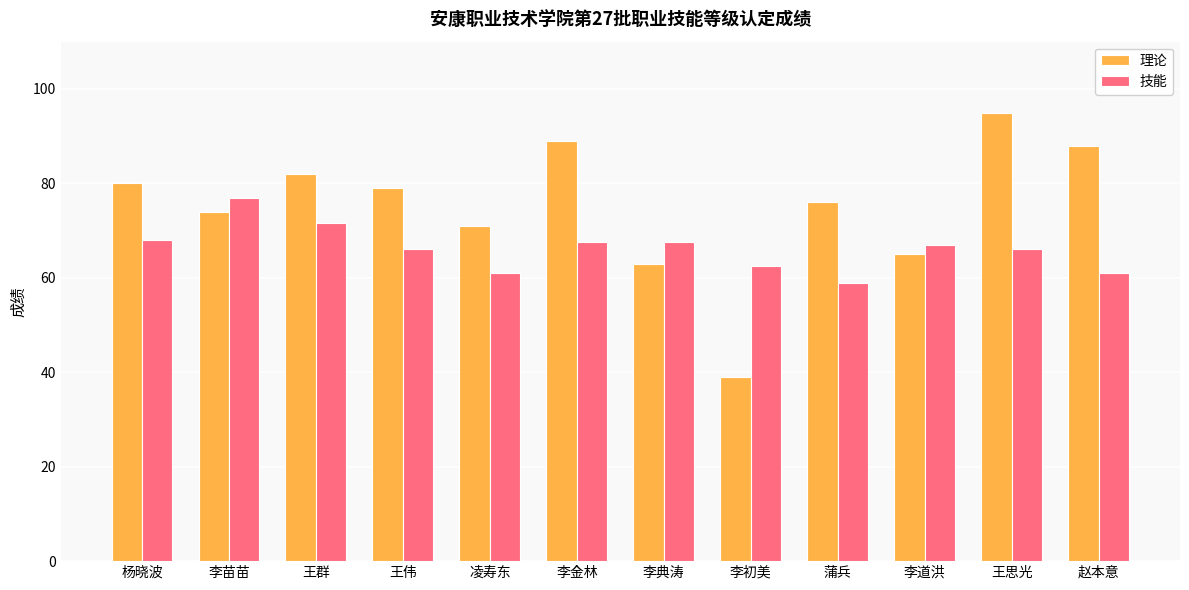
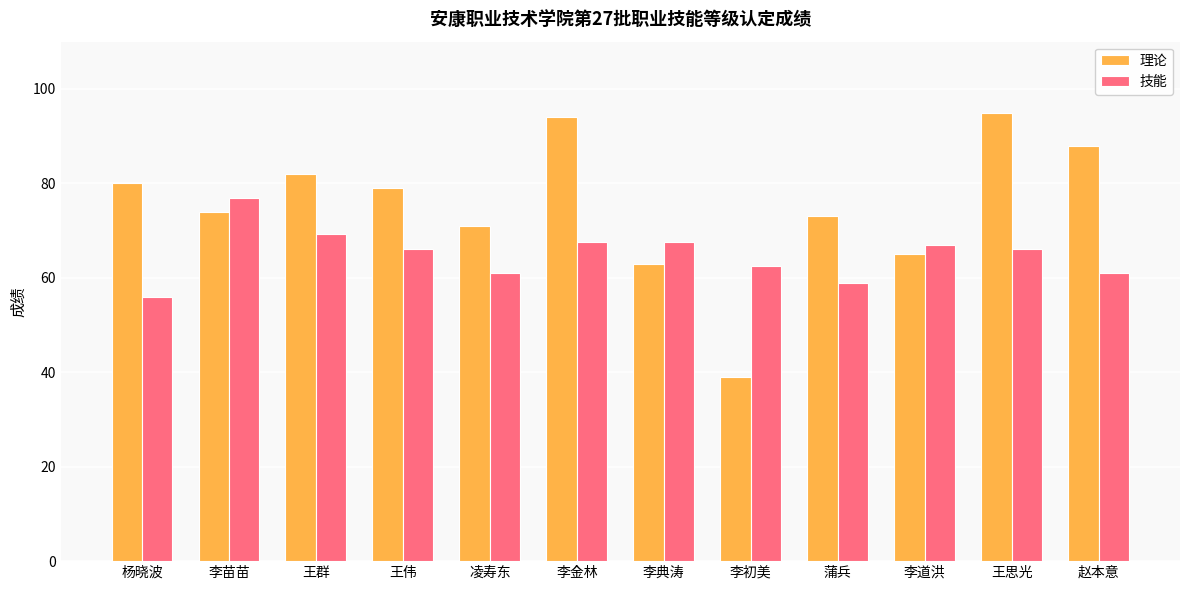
技能, 杨晓波: 68 -> 56
技能, 王群: 72 -> 69
理论, 李金林: 89 -> 94
理论, 蒲兵: 76 -> 73
